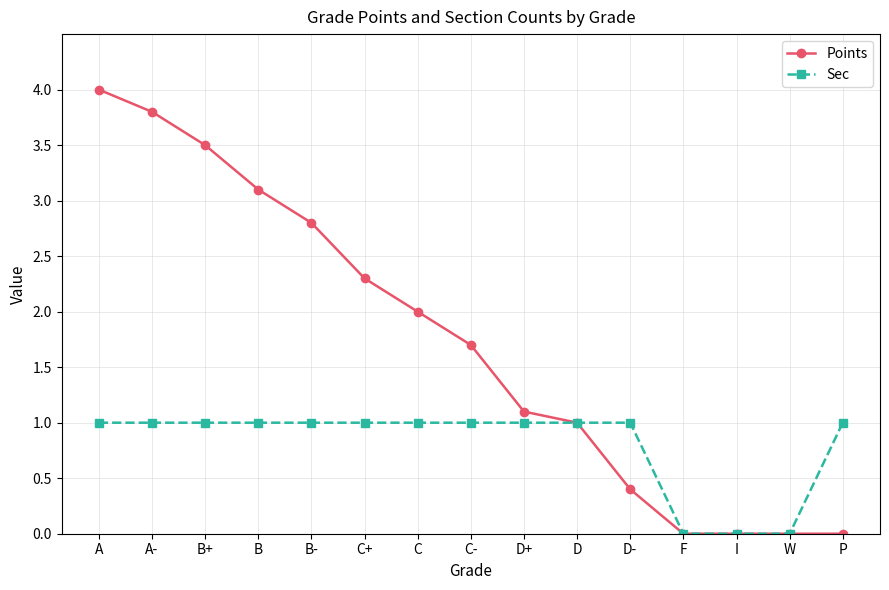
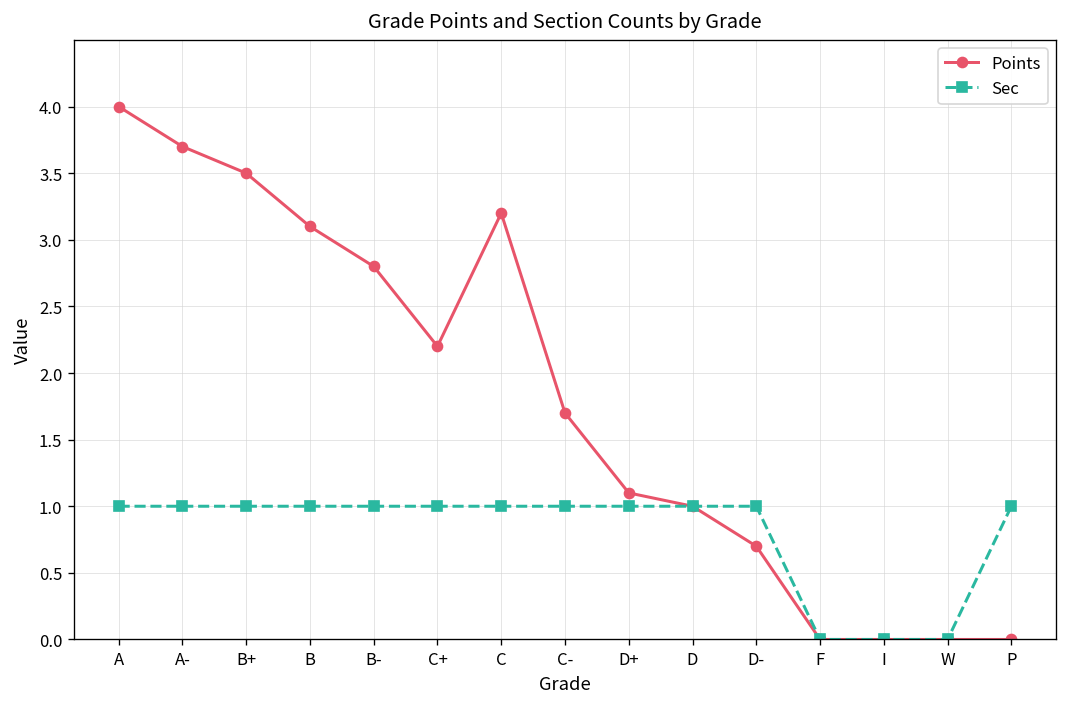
Points, A-: 3.8 -> 3.7
Points, C+: 2.3 -> 2.2
Points, C: 2.0 -> 3.2
Points, D-: 0.4 -> 0.7
